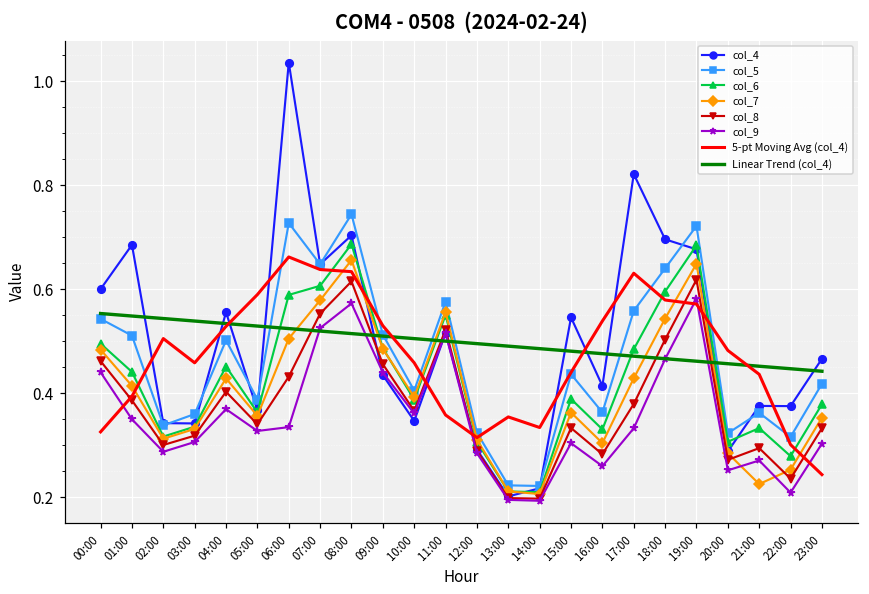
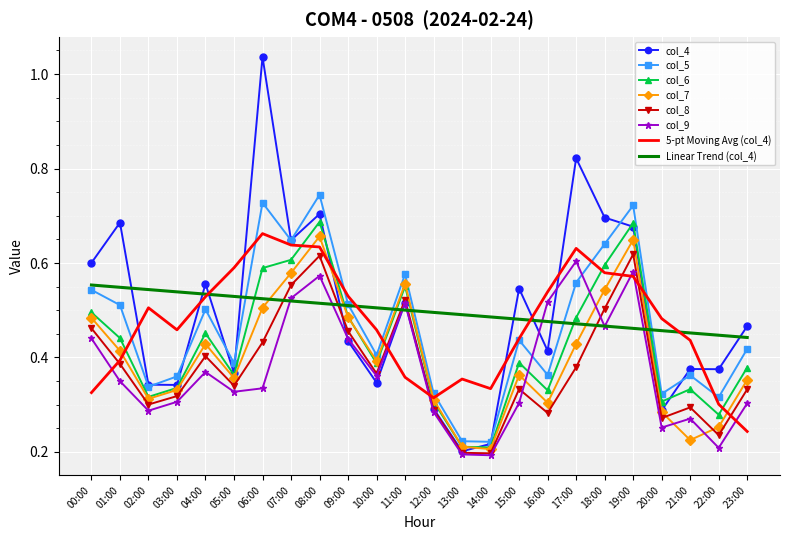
col_9, 16:00: 0.26 -> 0.52
col_9, 17:00: 0.33 -> 0.60
